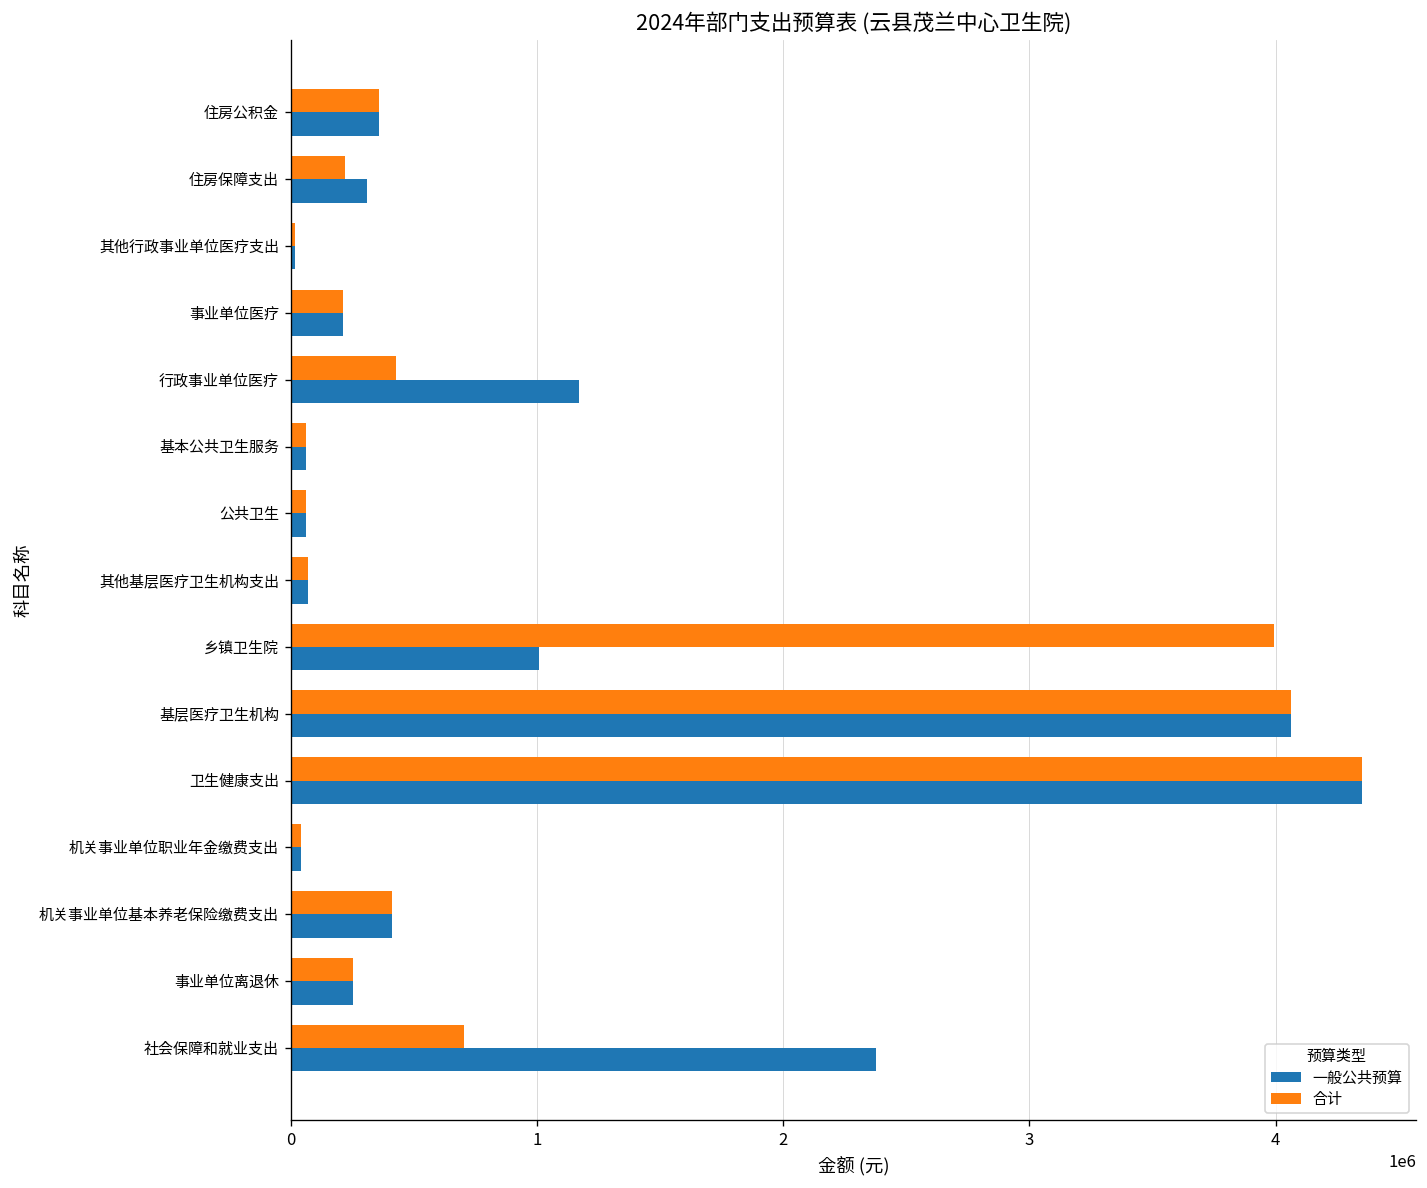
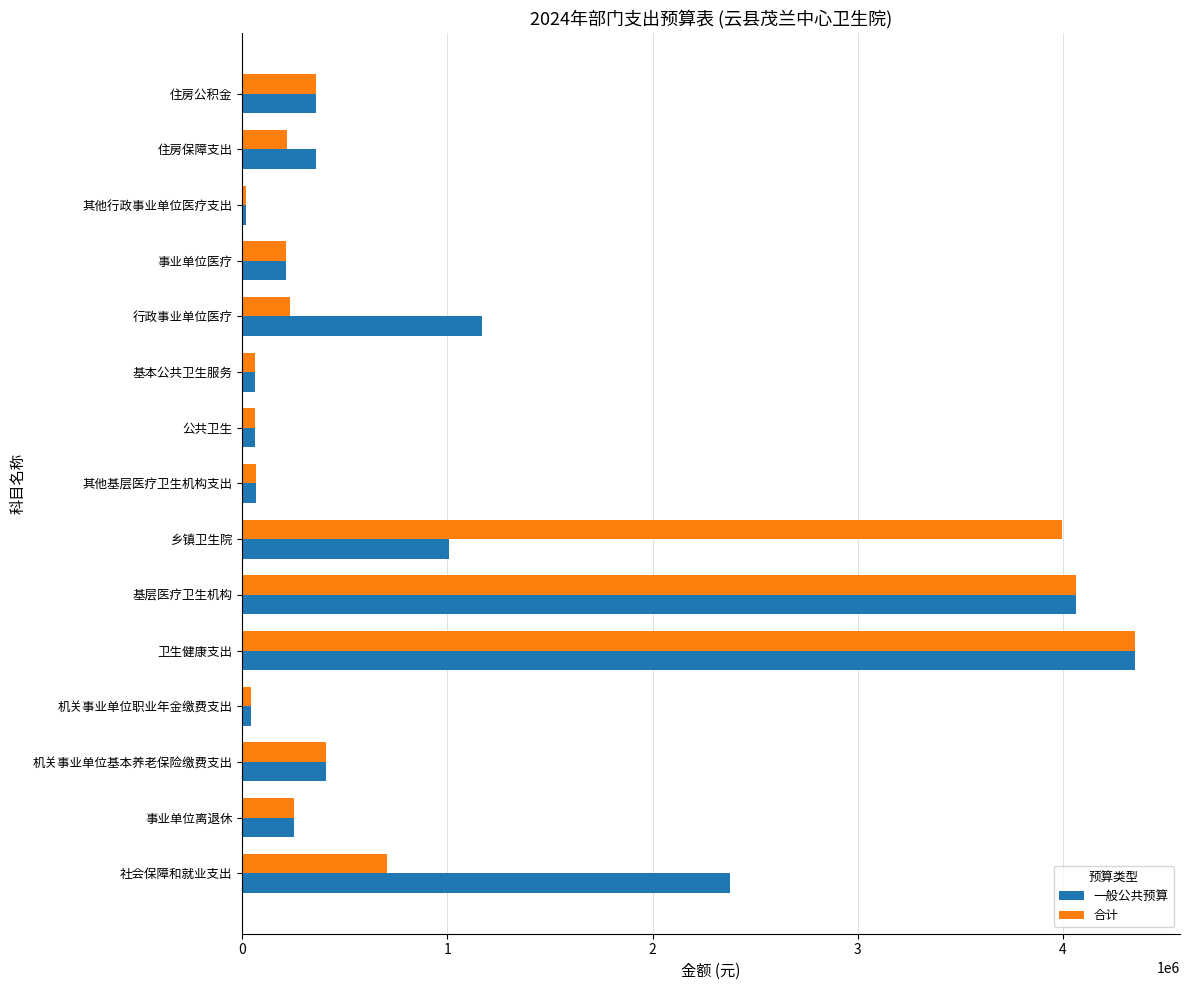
一般公共预算, 住房保障支出: 310000 -> 360000
合计, 行政事业单位医疗: 430000 -> 230000
